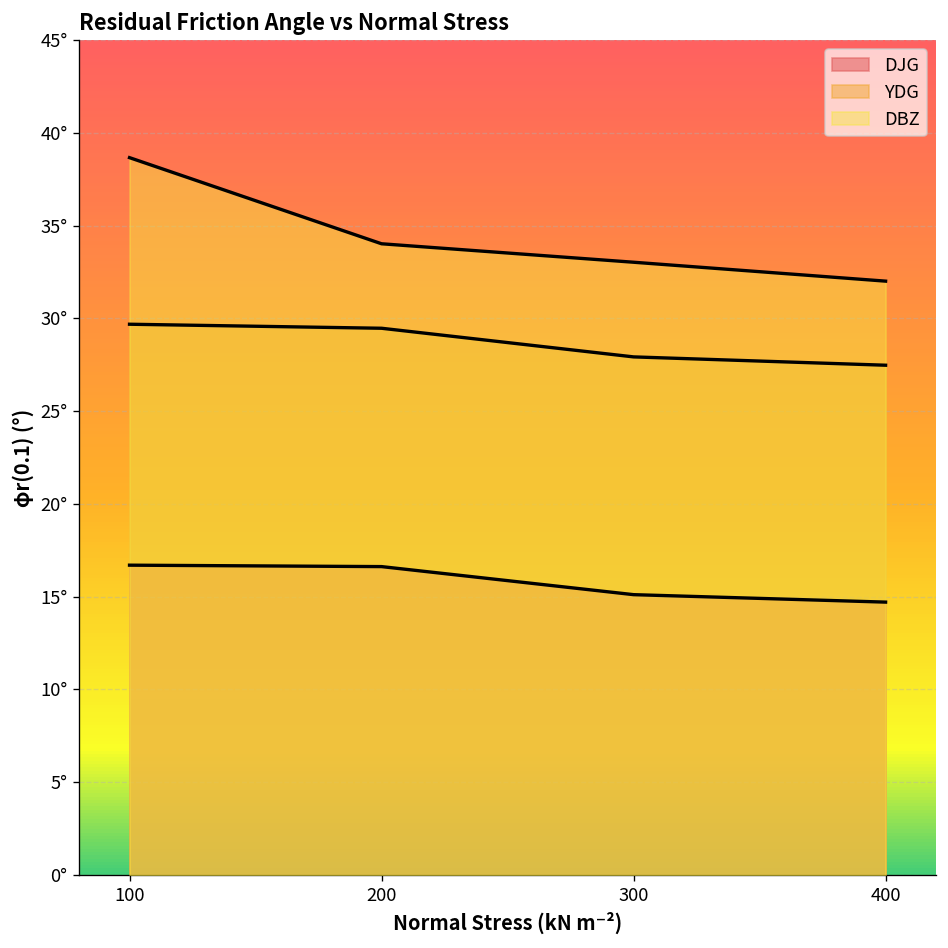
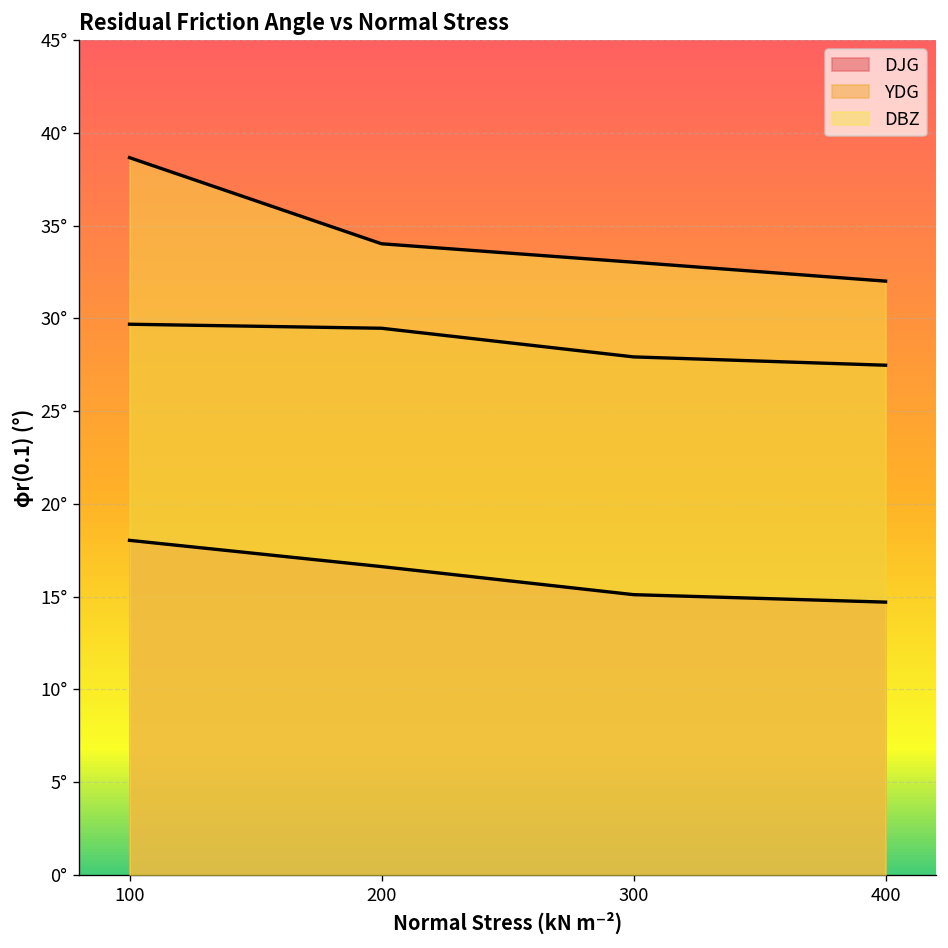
DJG, 100: 16.7° -> 18.0°
